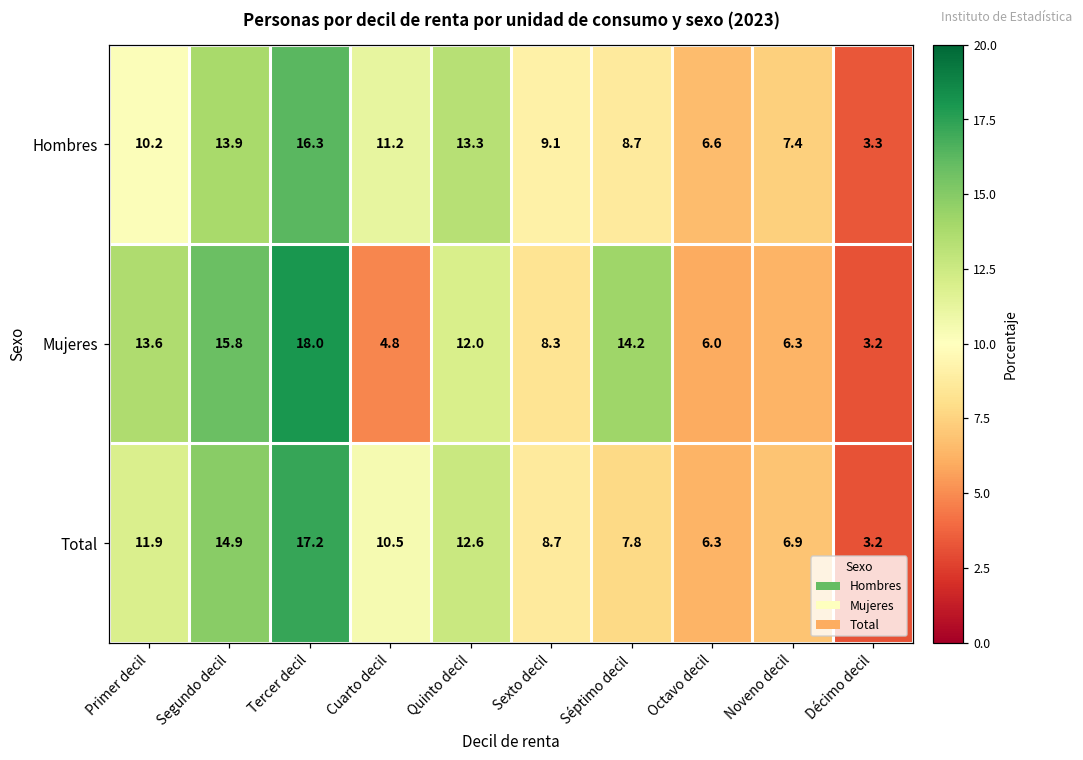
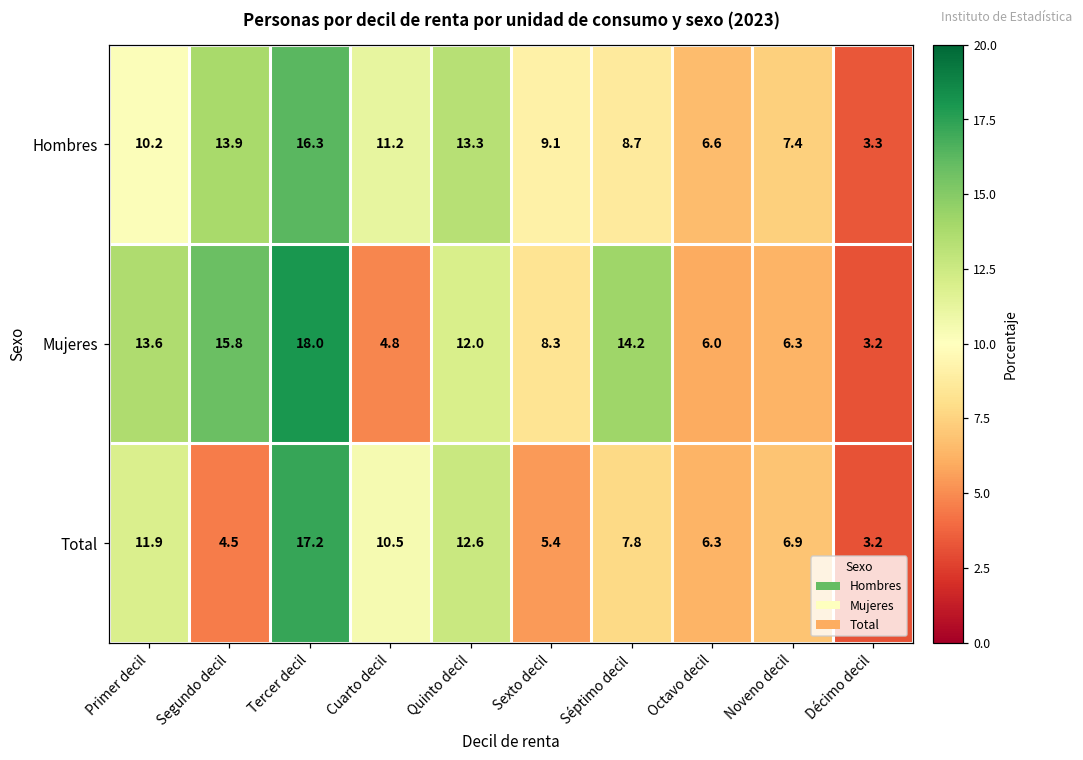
Total, Segundo decil: 14.9 -> 4.5
Total, Sexto decil: 8.7 -> 5.4
